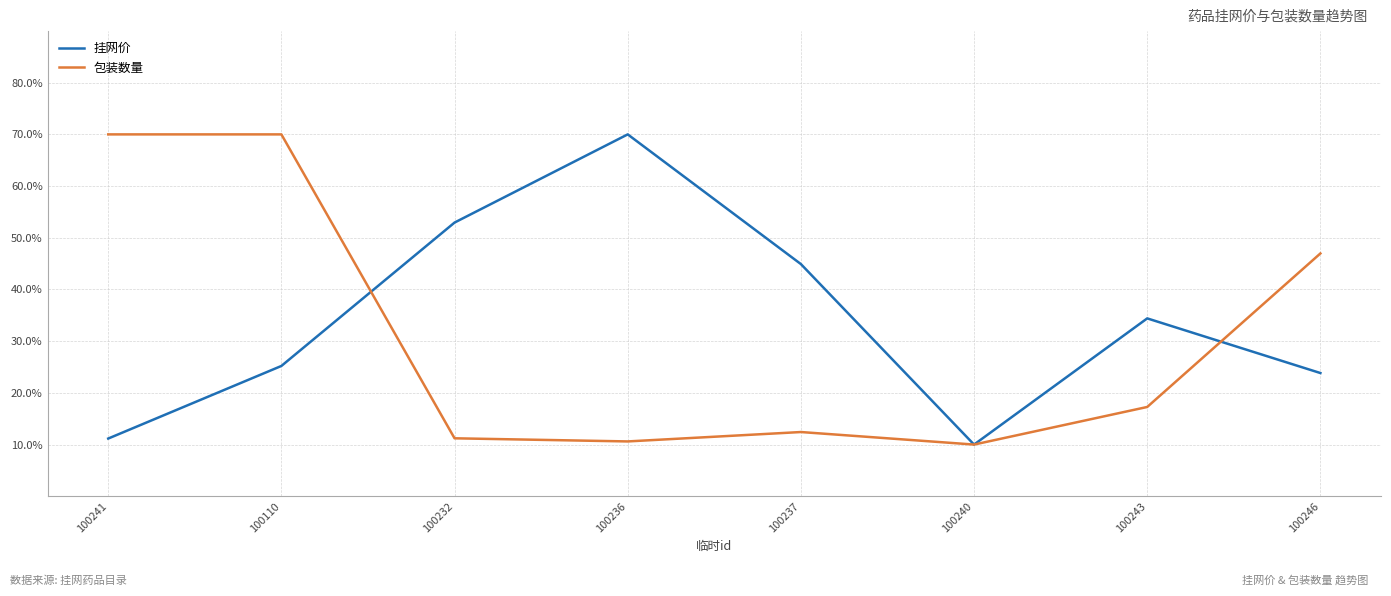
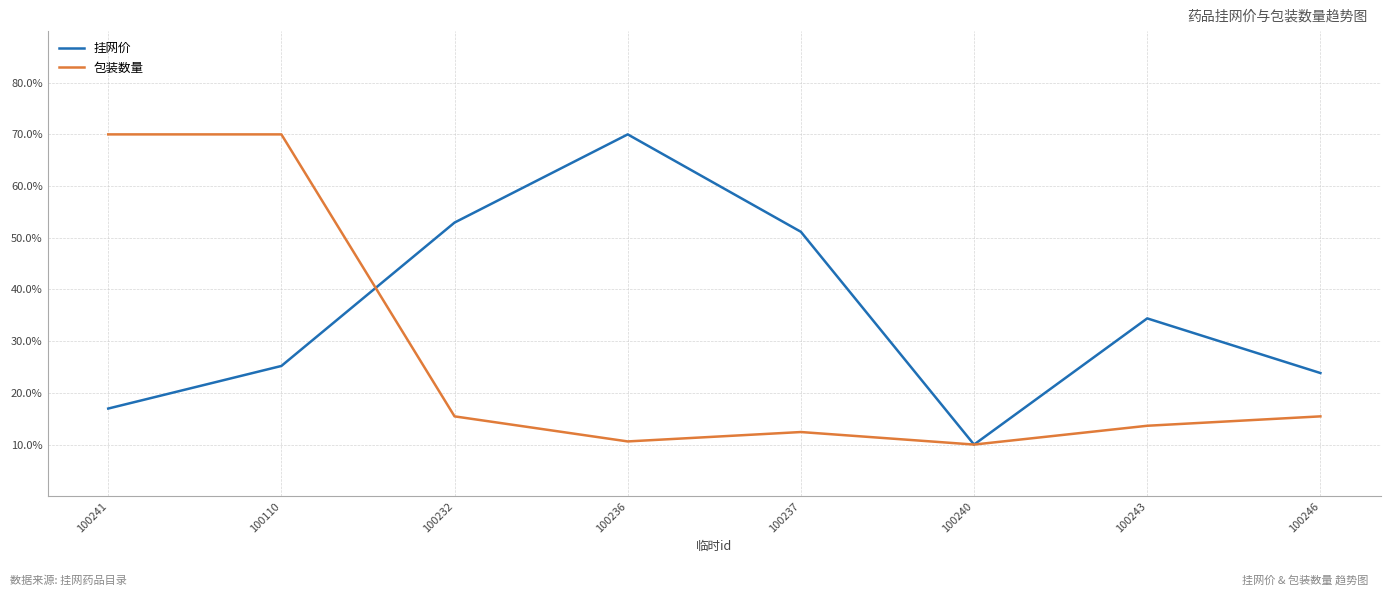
挂网价, 100241: 11% -> 17%
包装数量, 100232: 11% -> 15%
挂网价, 100237: 45% -> 51%
包装数量, 100243: 17% -> 14%
包装数量, 100246: 47% -> 15%
